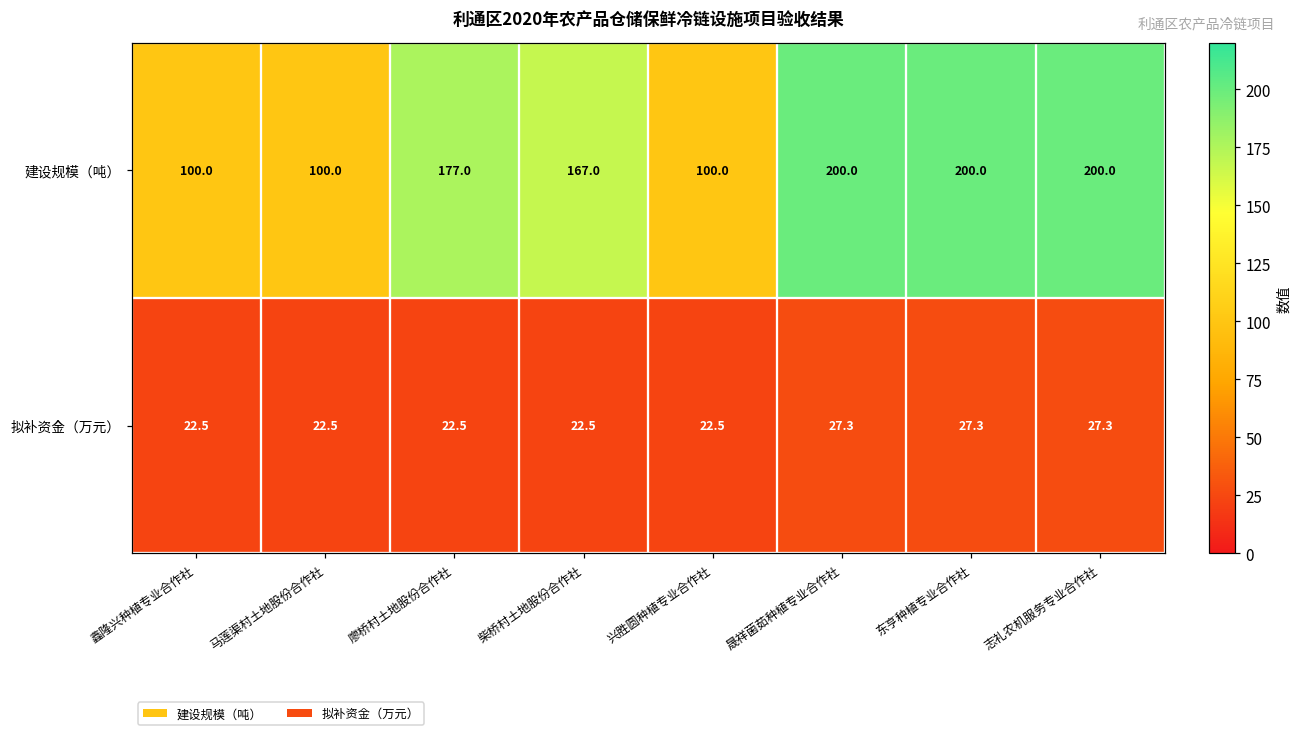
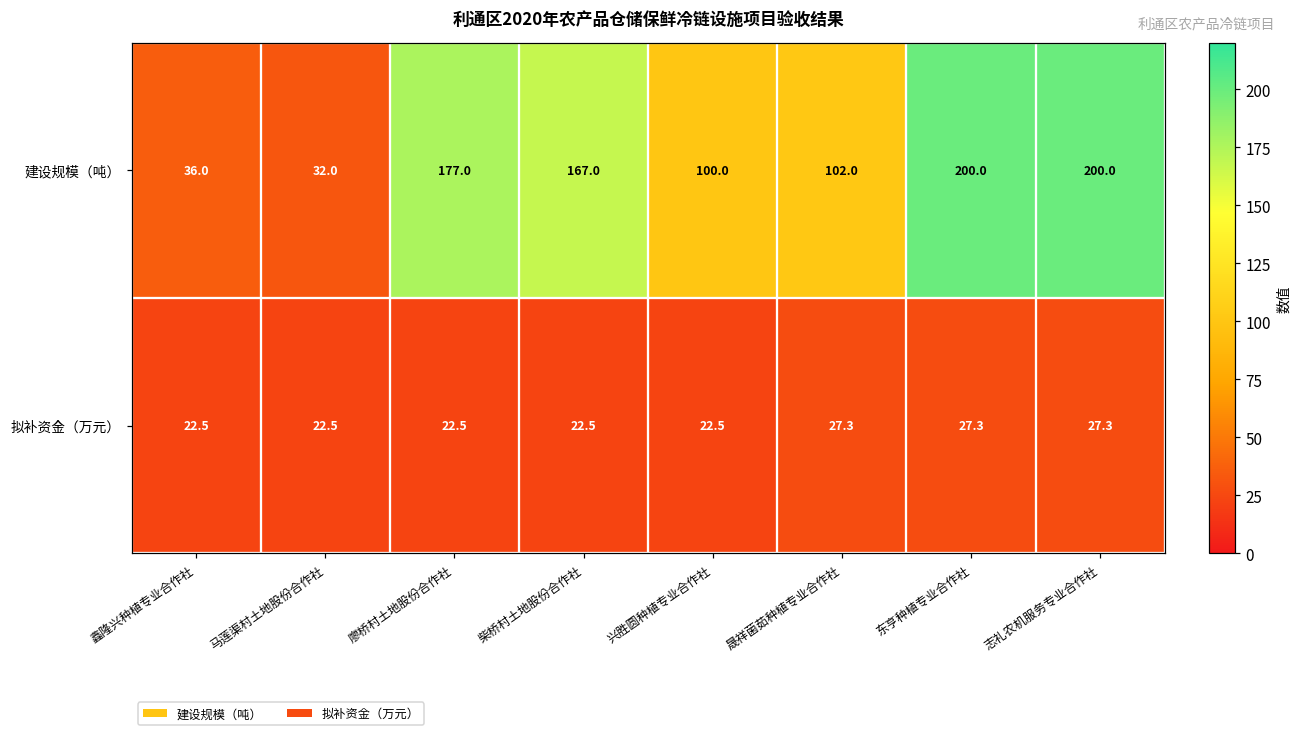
建设规模（吨）, 鑫隆兴种植专业合作社: 100.0 -> 36.0
建设规模（吨）, 马莲渠村土地股份合作社: 100.0 -> 32.0
建设规模（吨）, 晟祥菌茹种植专业合作社: 200.0 -> 102.0
